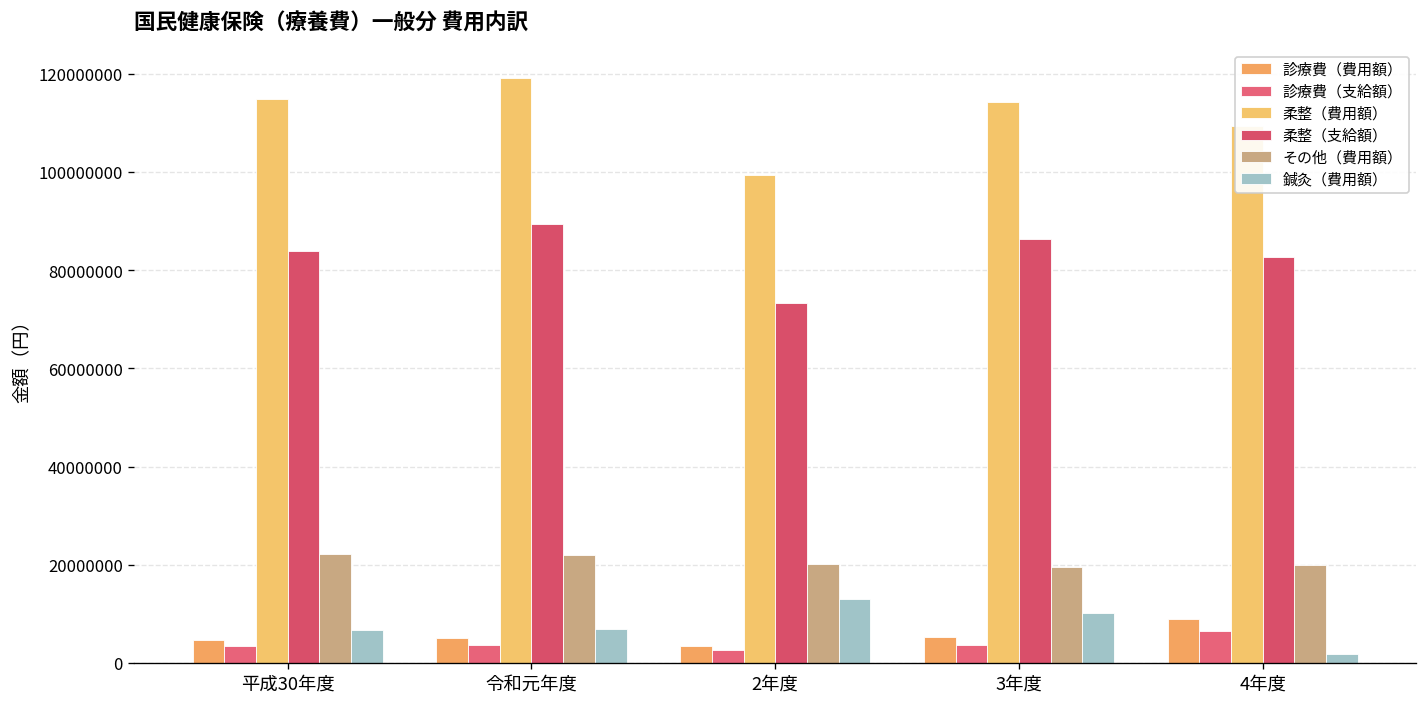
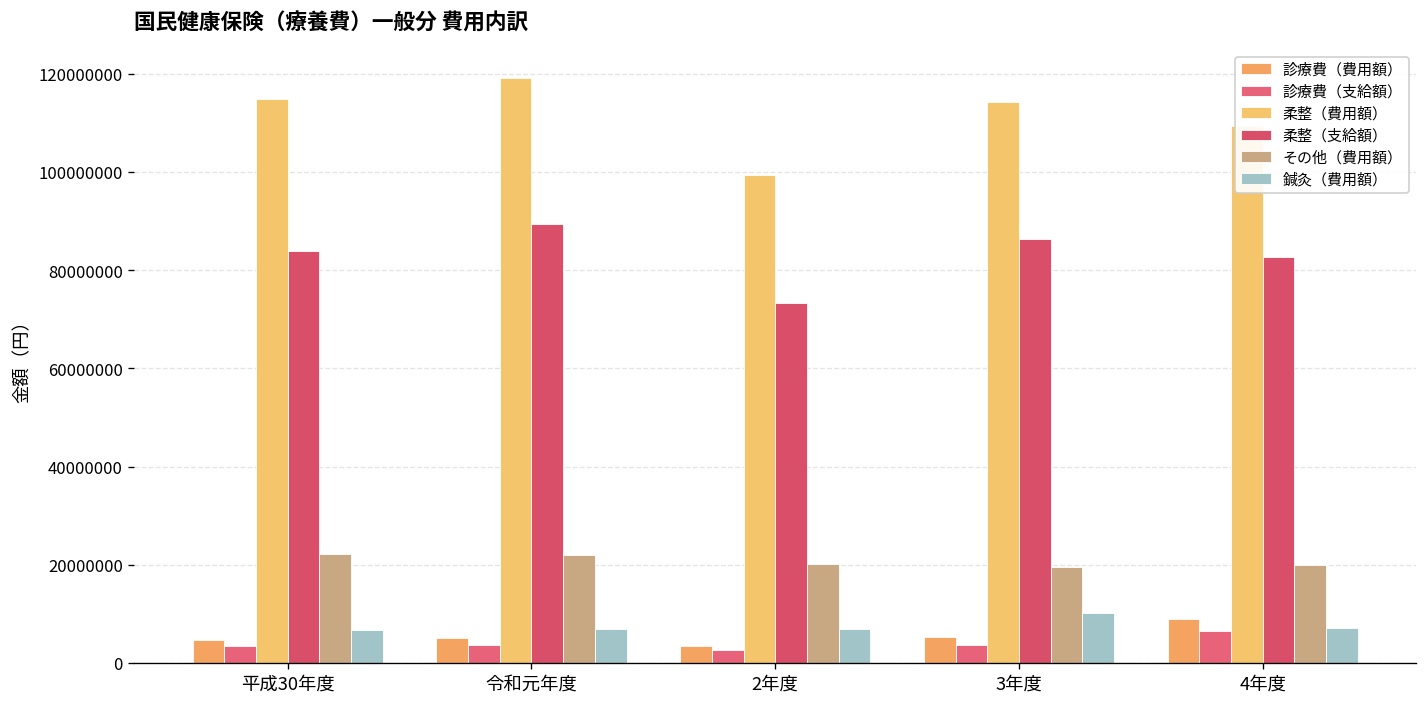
鍼灸（費用額）, 2年度: 13000000 -> 7000000
鍼灸（費用額）, 4年度: 2000000 -> 7000000
